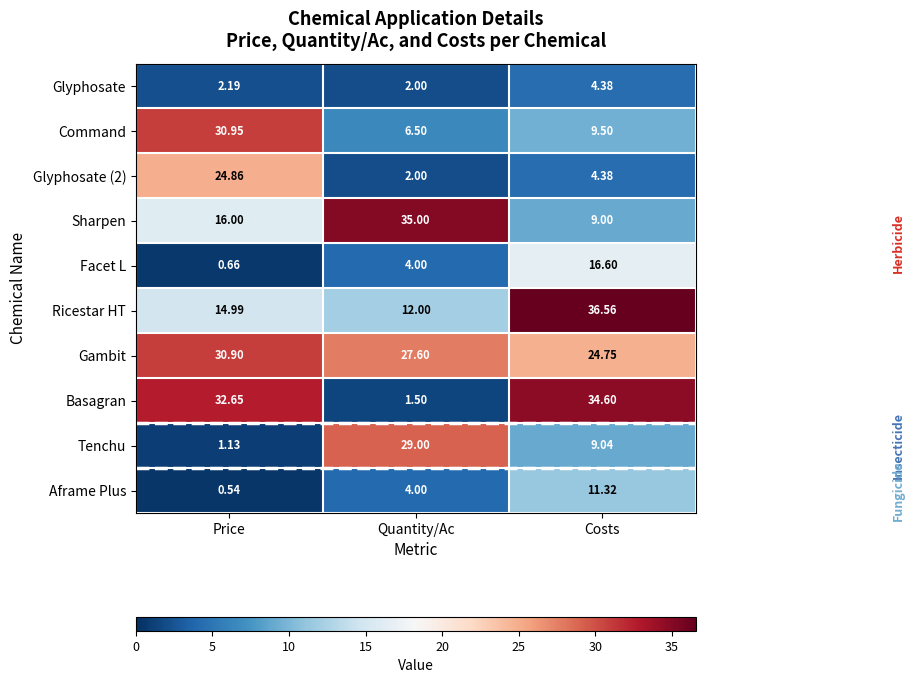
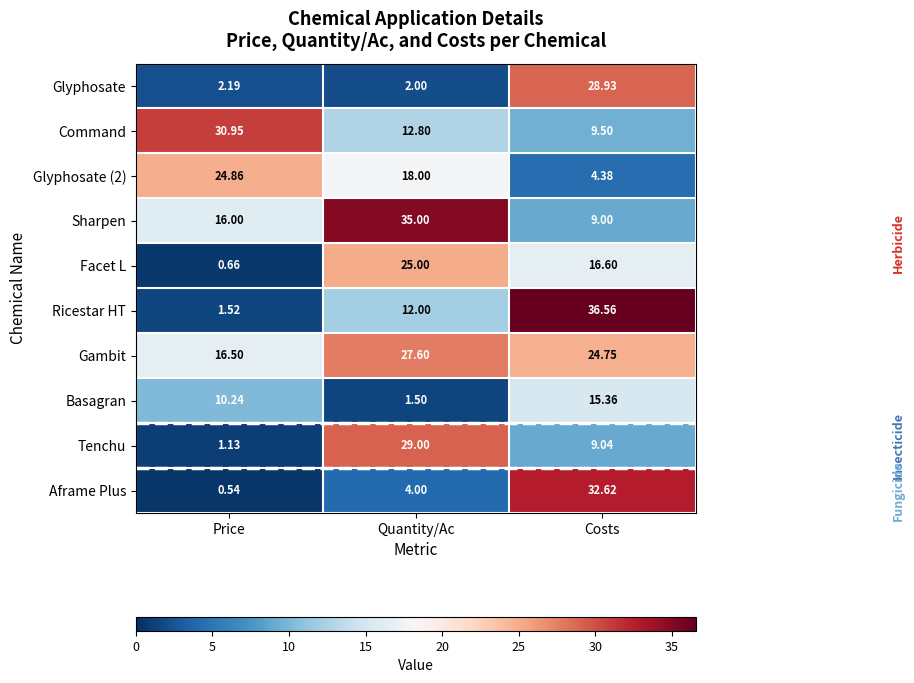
Glyphosate, Costs: 4.38 -> 28.93
Command, Quantity/Ac: 6.50 -> 12.80
Glyphosate (2), Quantity/Ac: 2.00 -> 18.00
Facet L, Quantity/Ac: 4.00 -> 25.00
Ricestar HT, Price: 14.99 -> 1.52
Gambit, Price: 30.90 -> 16.50
Basagran, Price: 32.65 -> 10.24
Basagran, Costs: 34.60 -> 15.36
Aframe Plus, Costs: 11.32 -> 32.62
